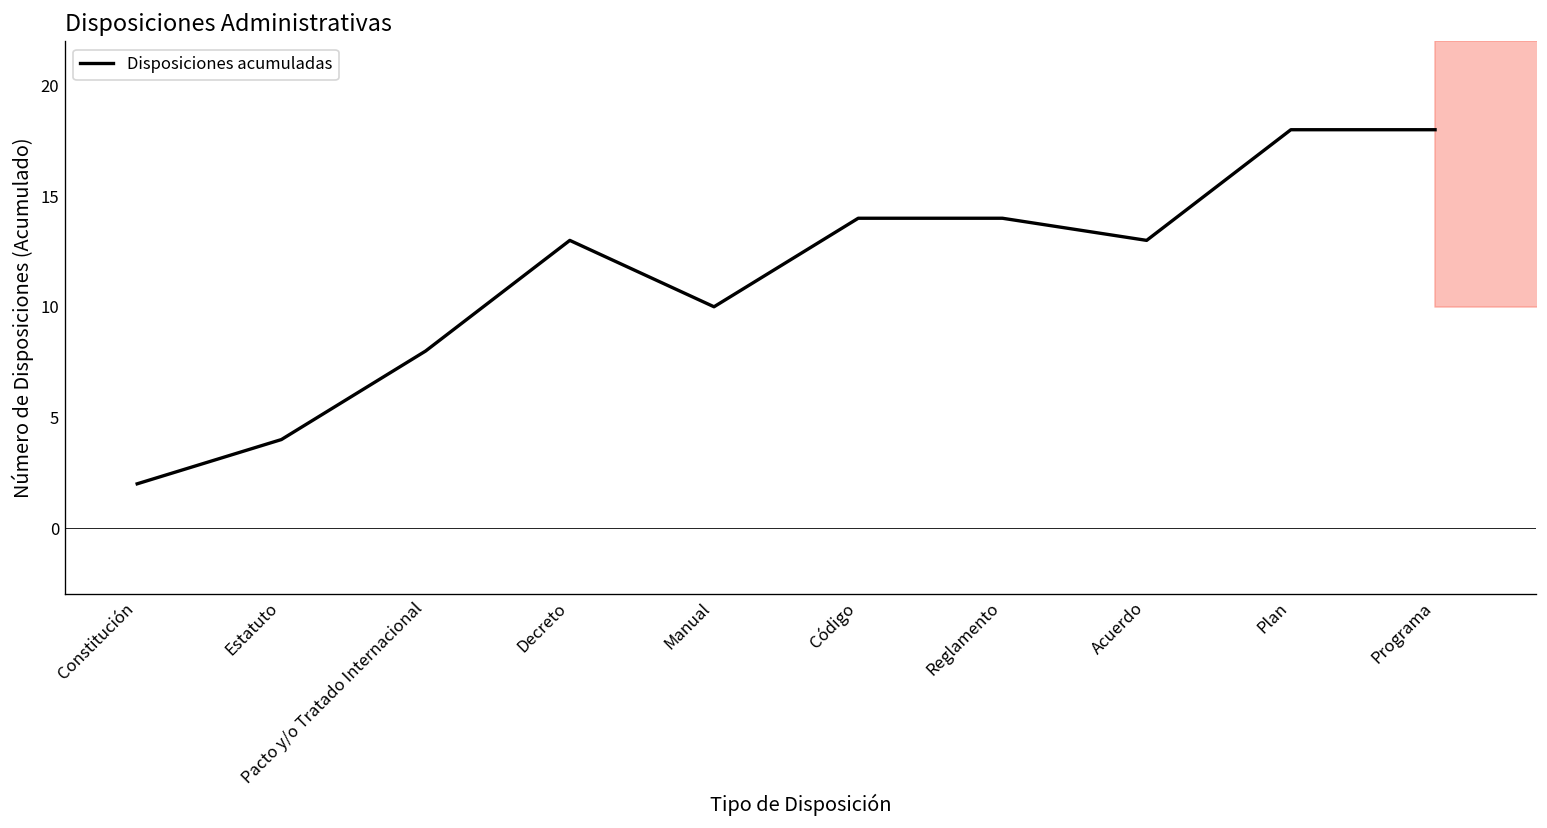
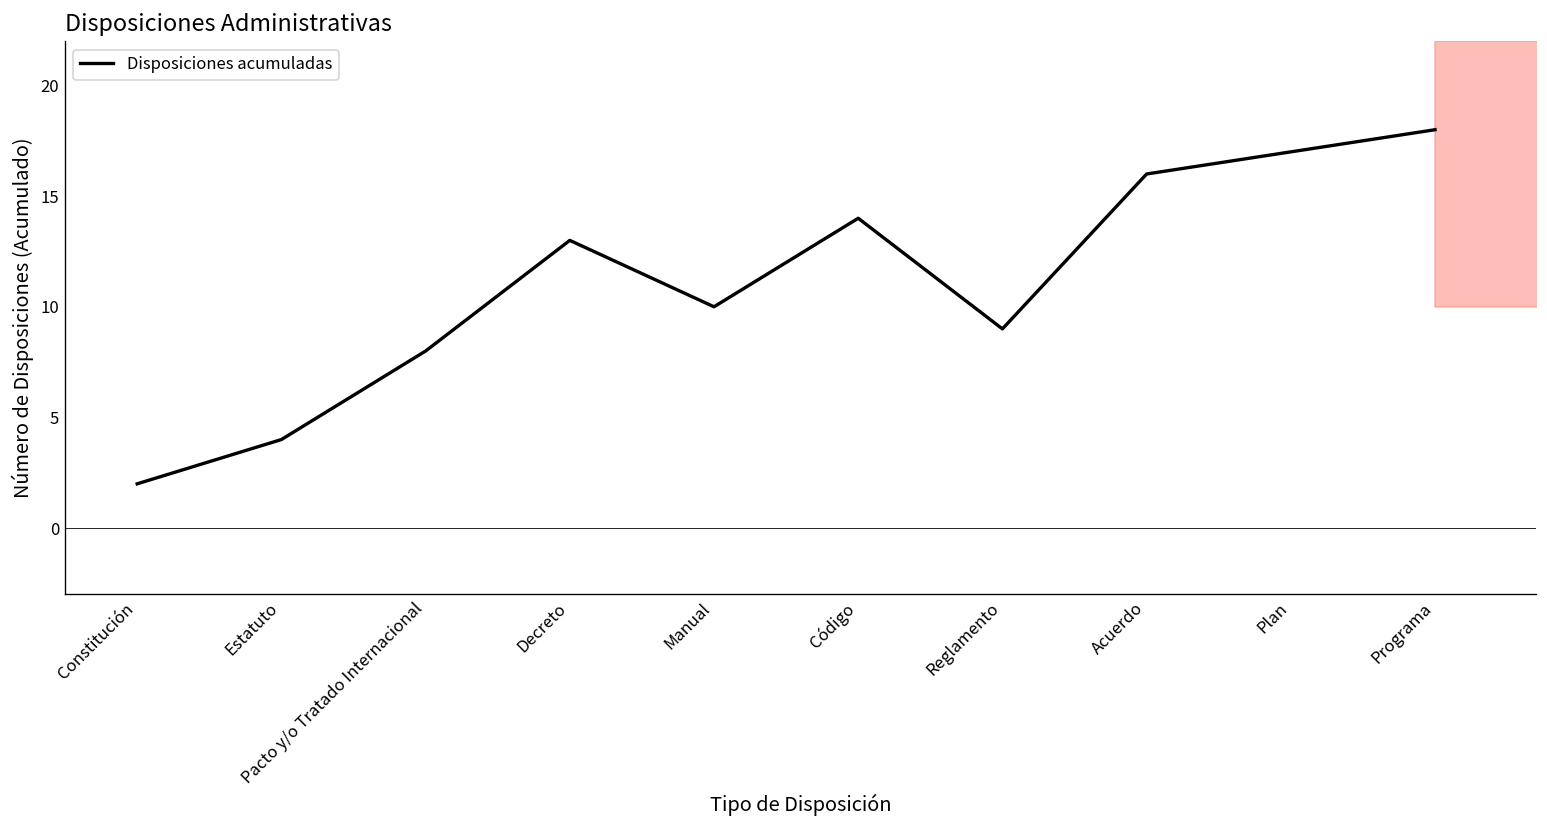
Reglamento: 14 -> 9
Acuerdo: 13 -> 16
Plan: 18 -> 17
